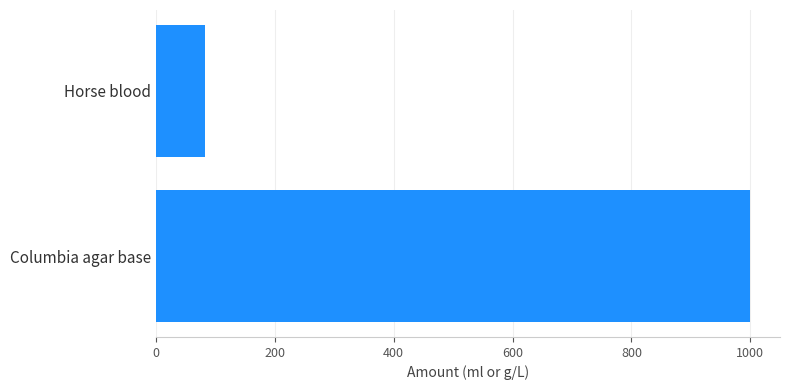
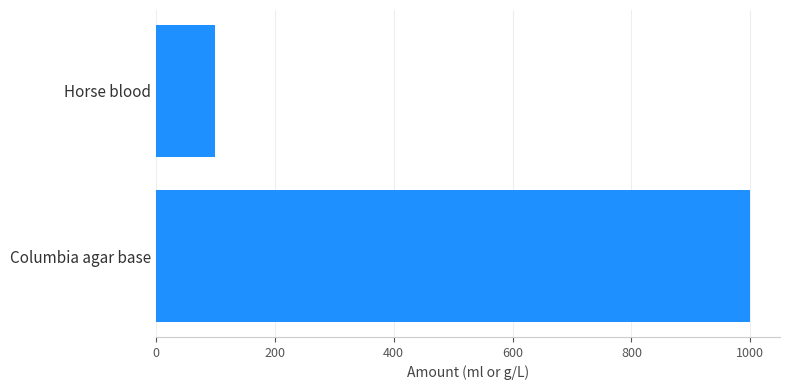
Horse blood: 80 -> 100
